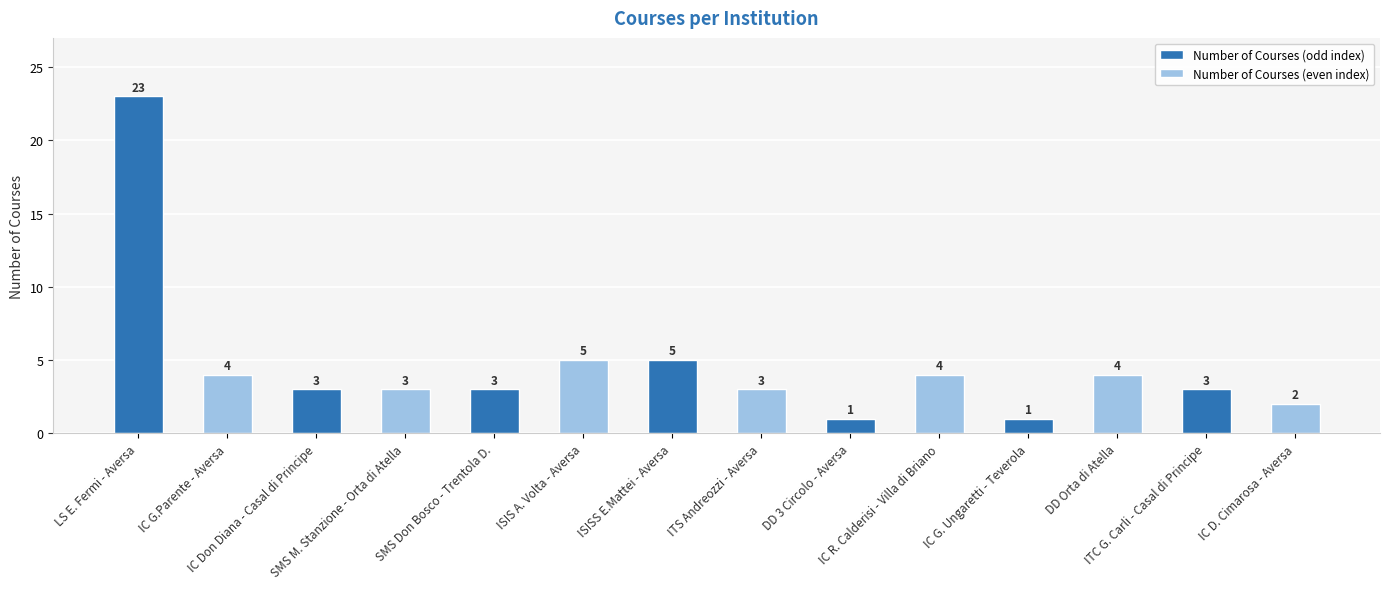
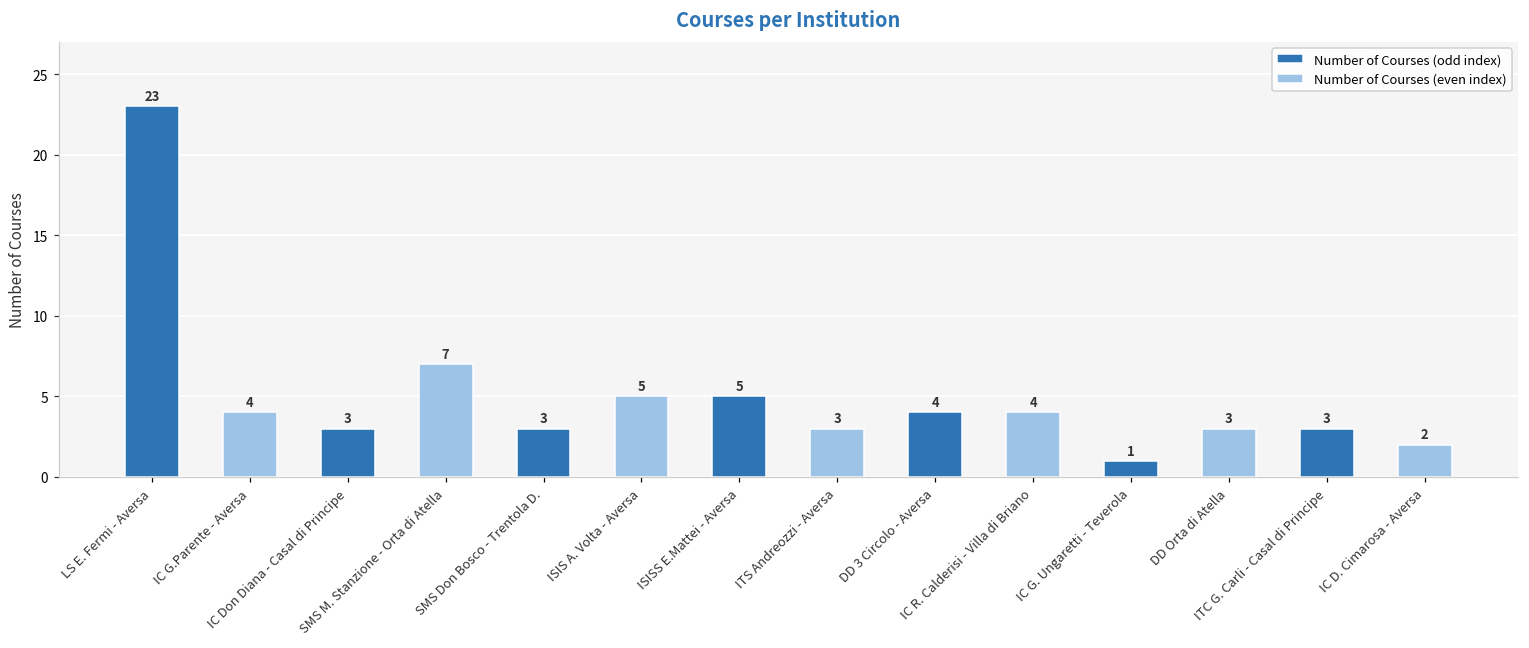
SMS M. Stanzione - Orta di Atella: 3 -> 7
DD 3 Circolo - Aversa: 1 -> 4
DD Orta di Atella: 4 -> 3
